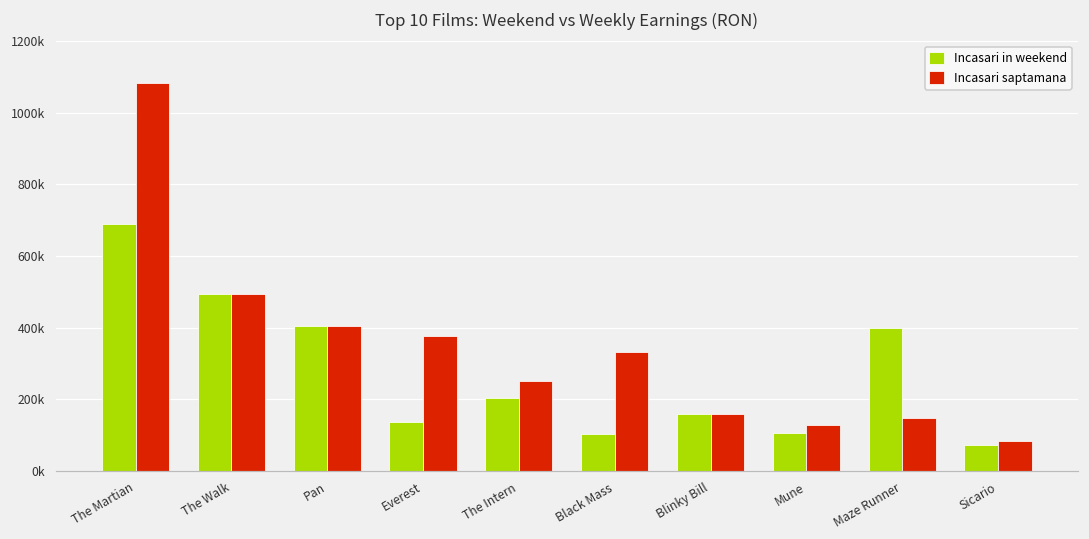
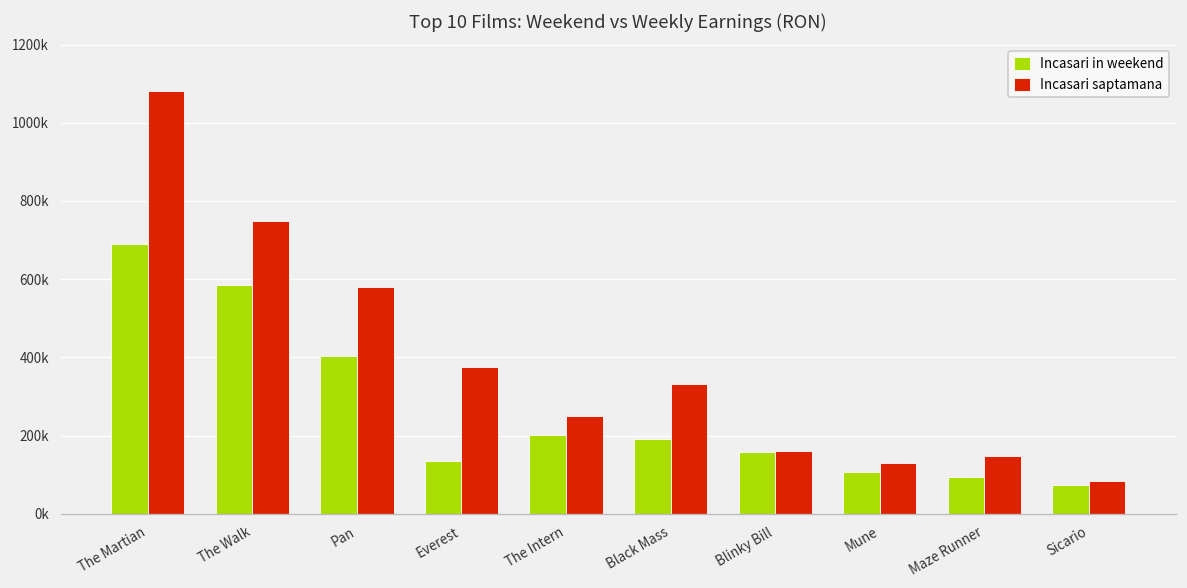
Incasari in weekend, The Walk: 490000 -> 590000
Incasari saptamana, The Walk: 490000 -> 750000
Incasari saptamana, Pan: 400000 -> 580000
Incasari in weekend, Black Mass: 100000 -> 190000
Incasari in weekend, Maze Runner: 400000 -> 90000
